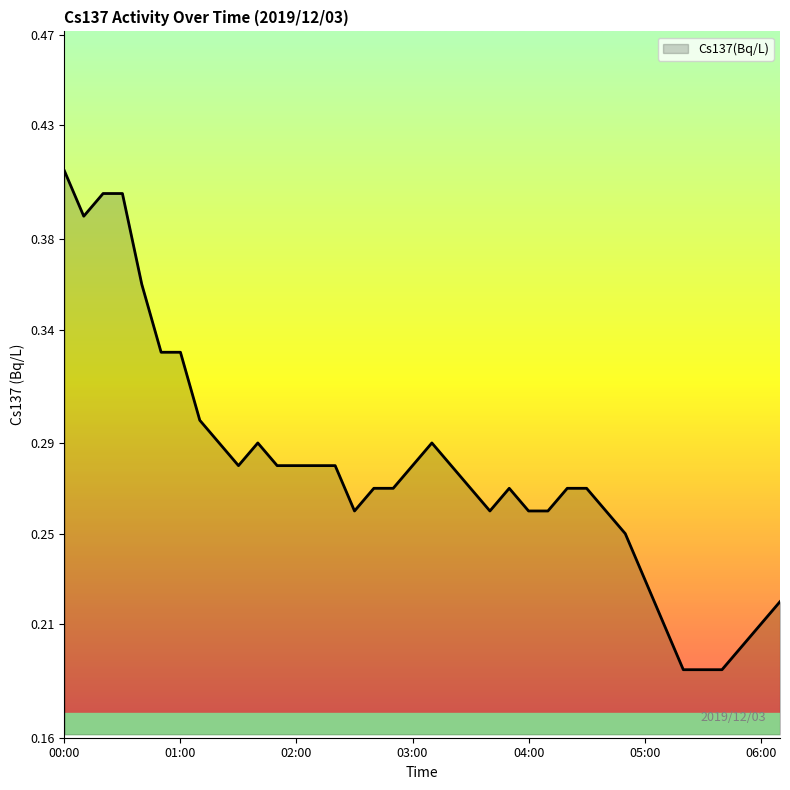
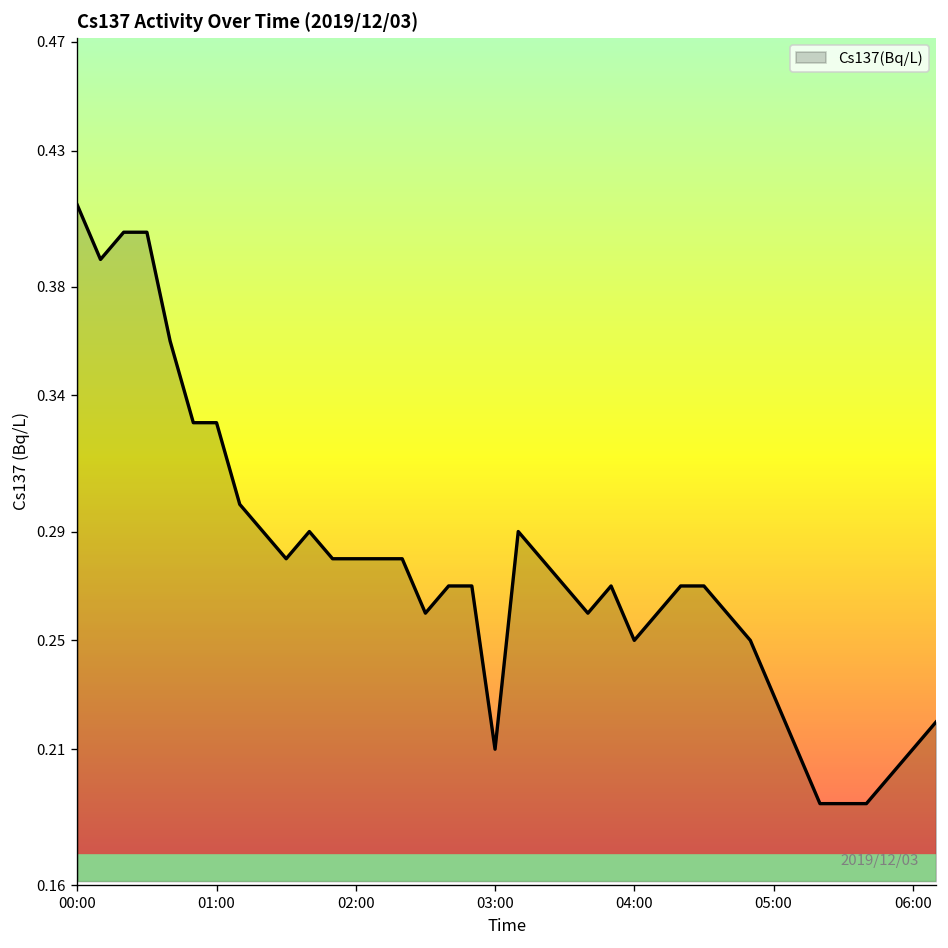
03:00: 0.28 -> 0.21
04:00: 0.26 -> 0.25
